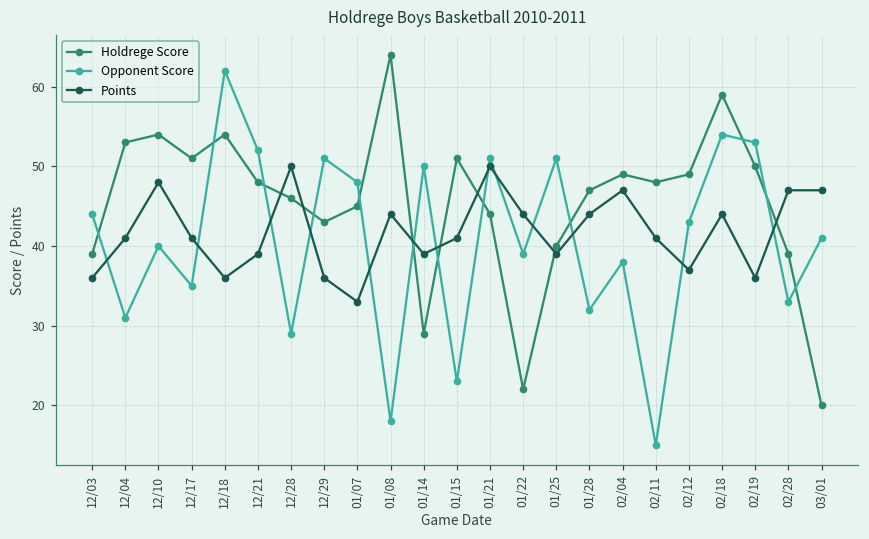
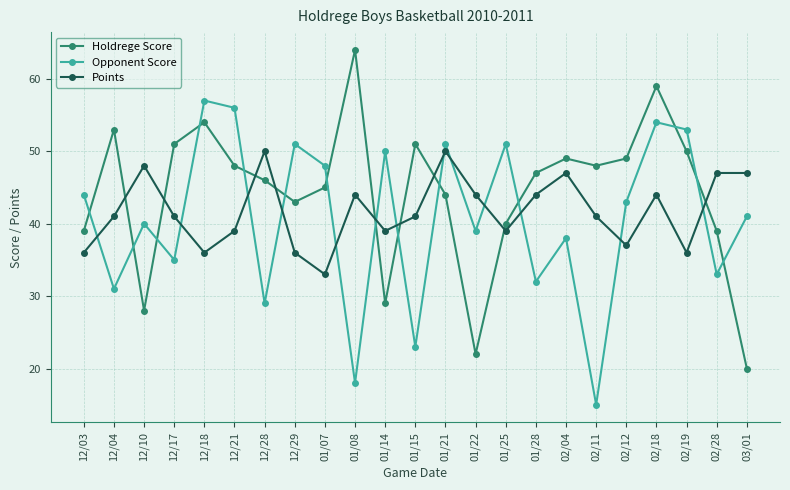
Holdrege Score, 12/10: 54 -> 28
Opponent Score, 12/18: 62 -> 57
Opponent Score, 12/21: 52 -> 56
